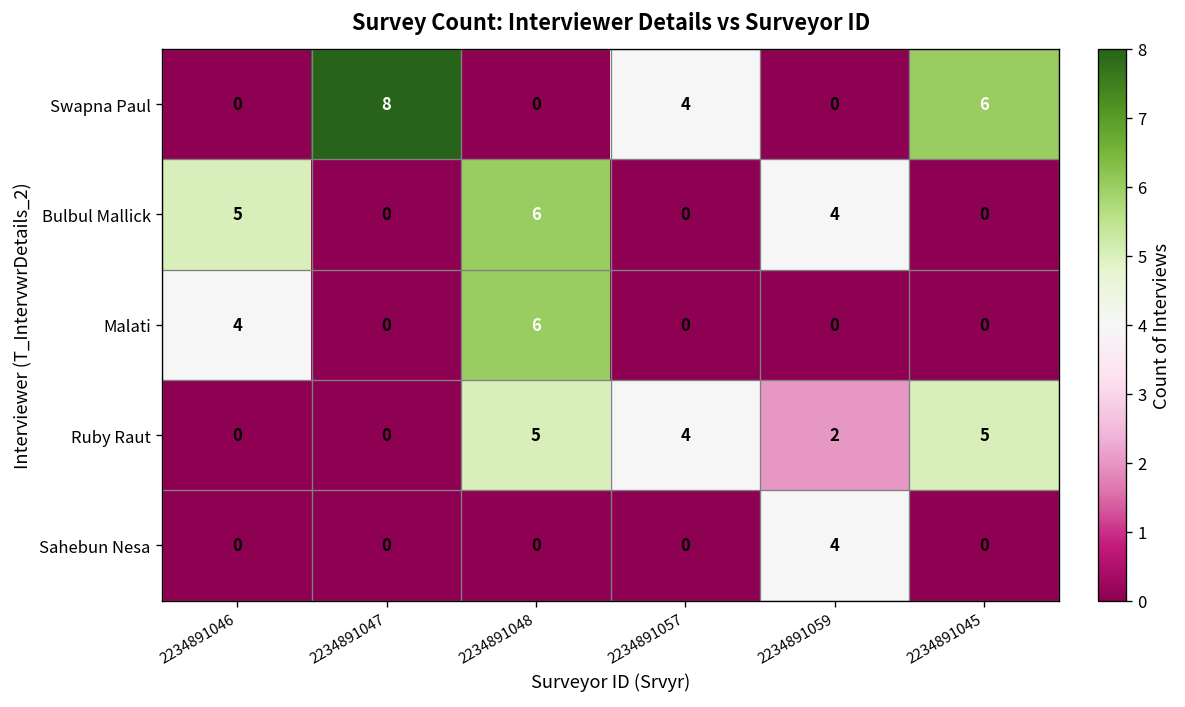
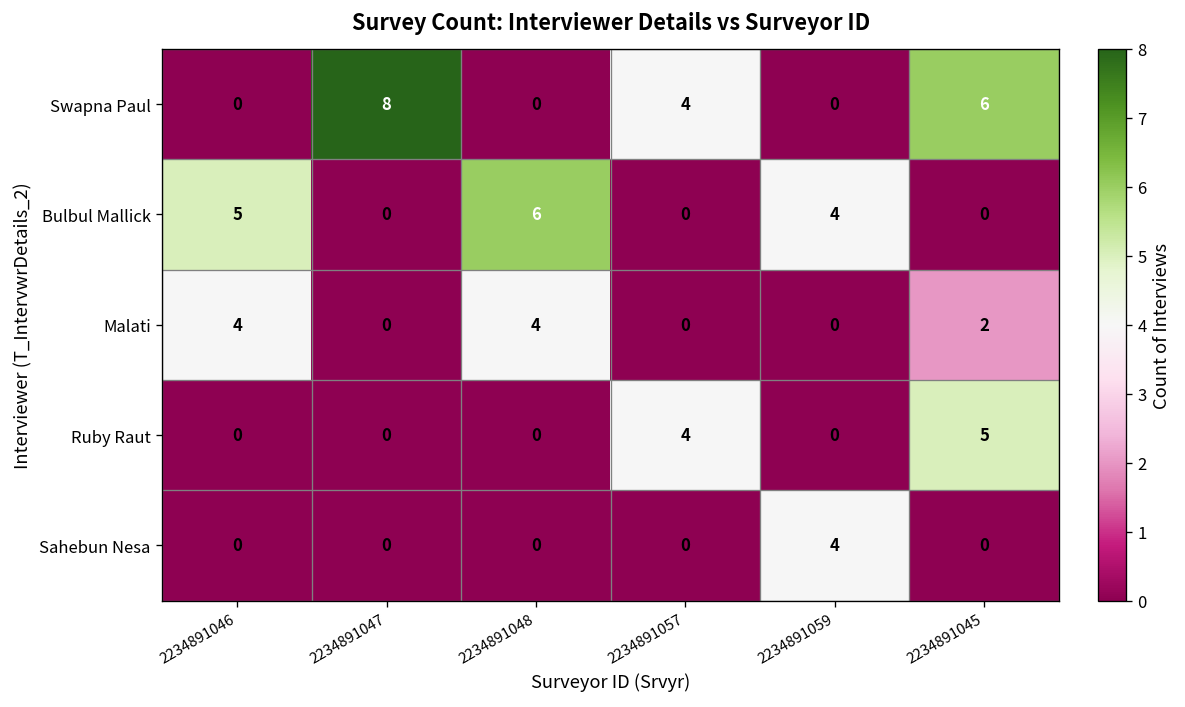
Malati, 2234891048: 6 -> 4
Malati, 2234891045: 0 -> 2
Ruby Raut, 2234891048: 5 -> 0
Ruby Raut, 2234891059: 2 -> 0
